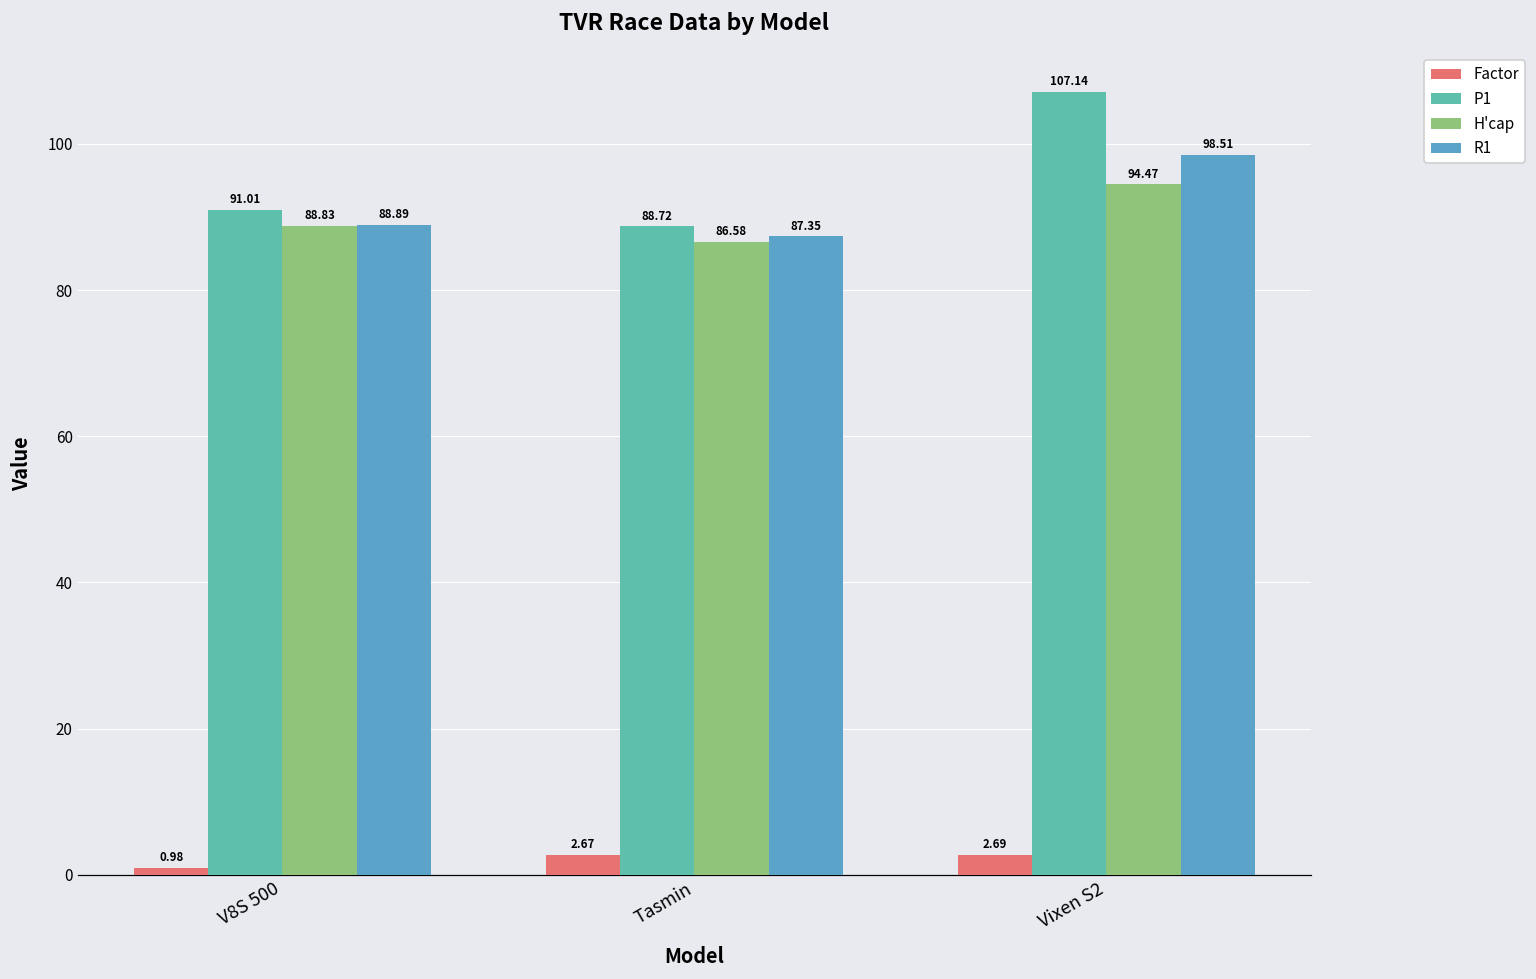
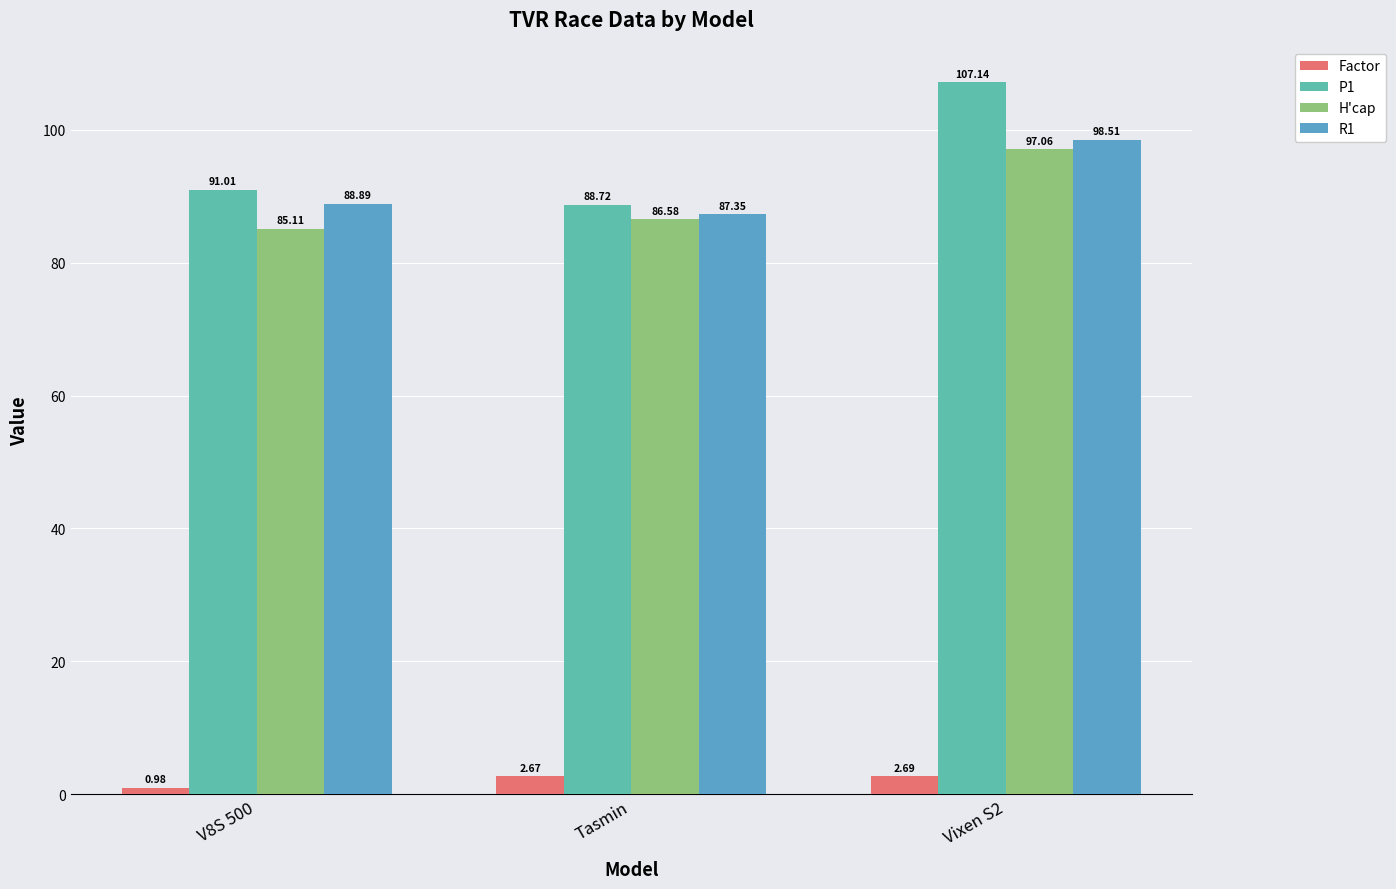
H'cap, V8S 500: 88.83 -> 85.11
H'cap, Vixen S2: 94.47 -> 97.06
